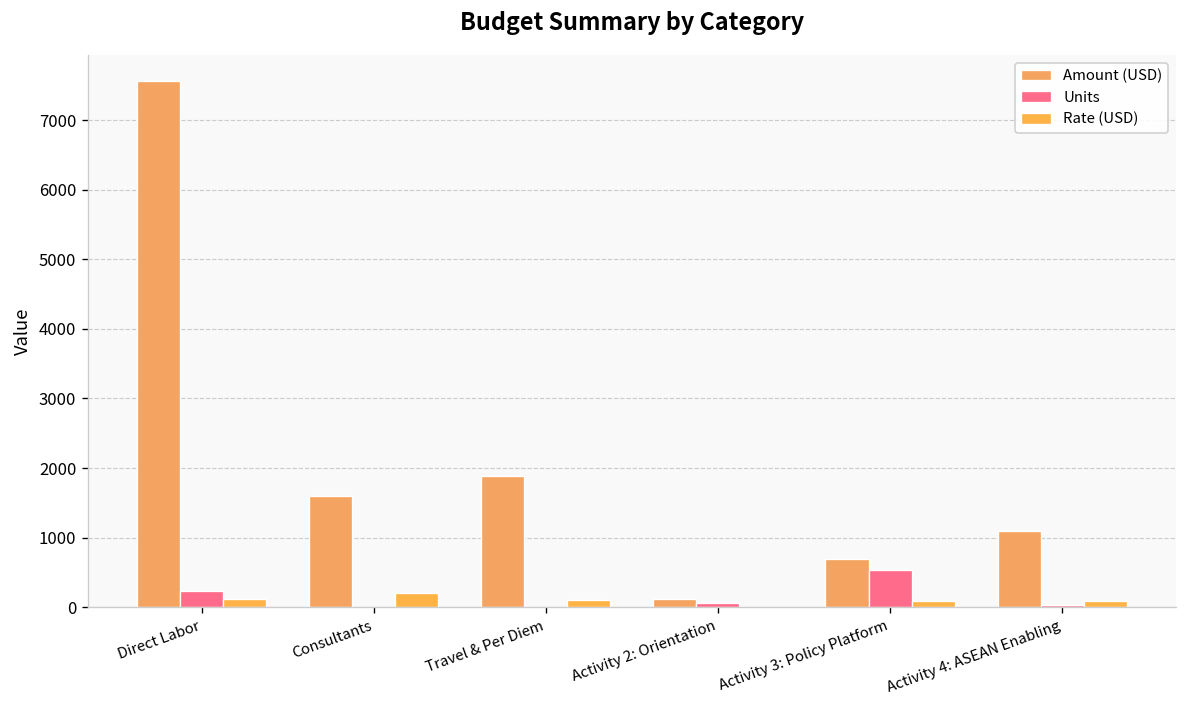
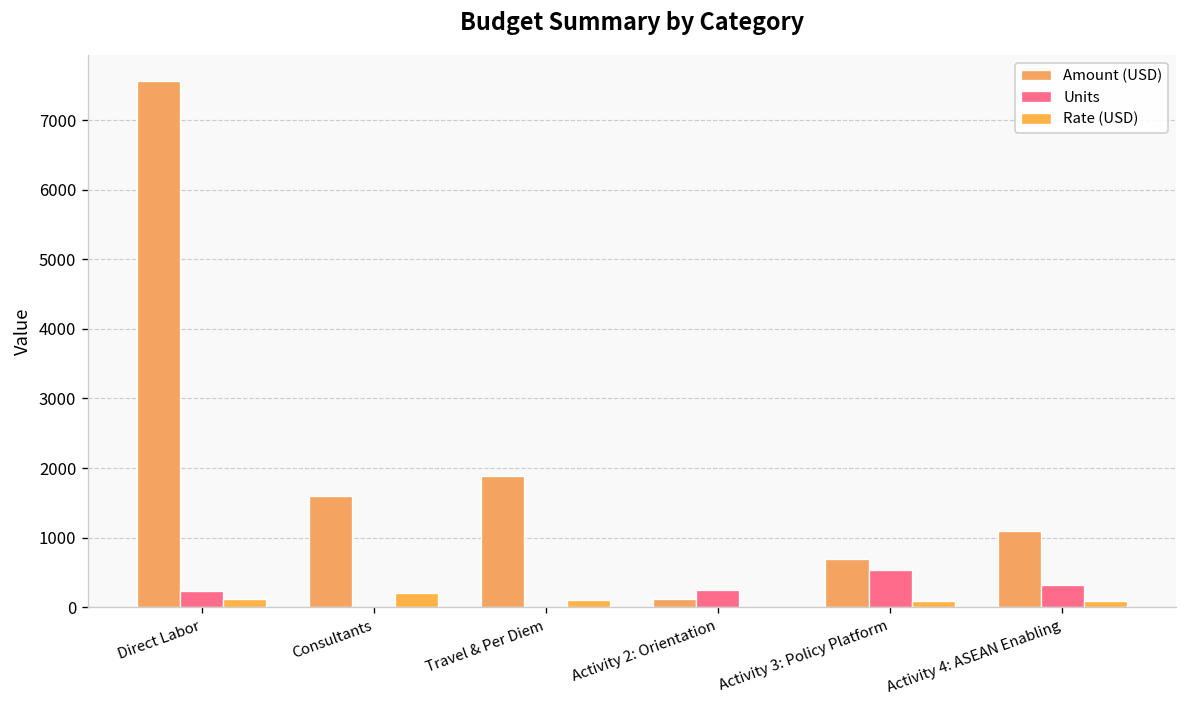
Units, Activity 2: Orientation: 100 -> 200
Units, Activity 4: ASEAN Enabling: 0 -> 300
